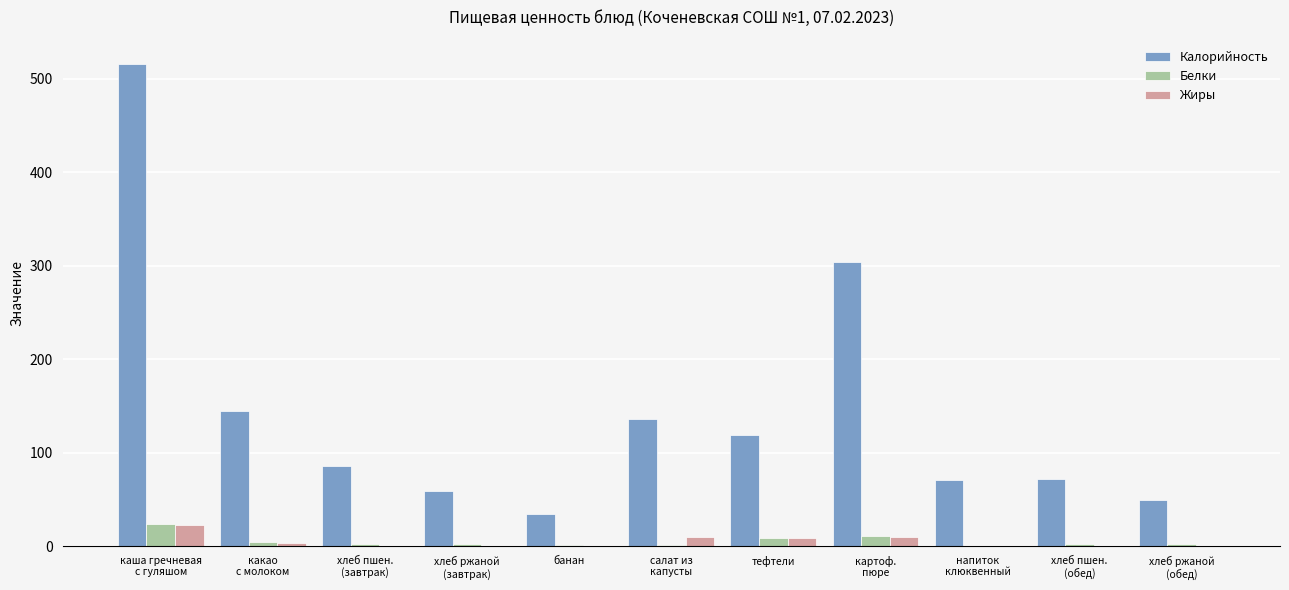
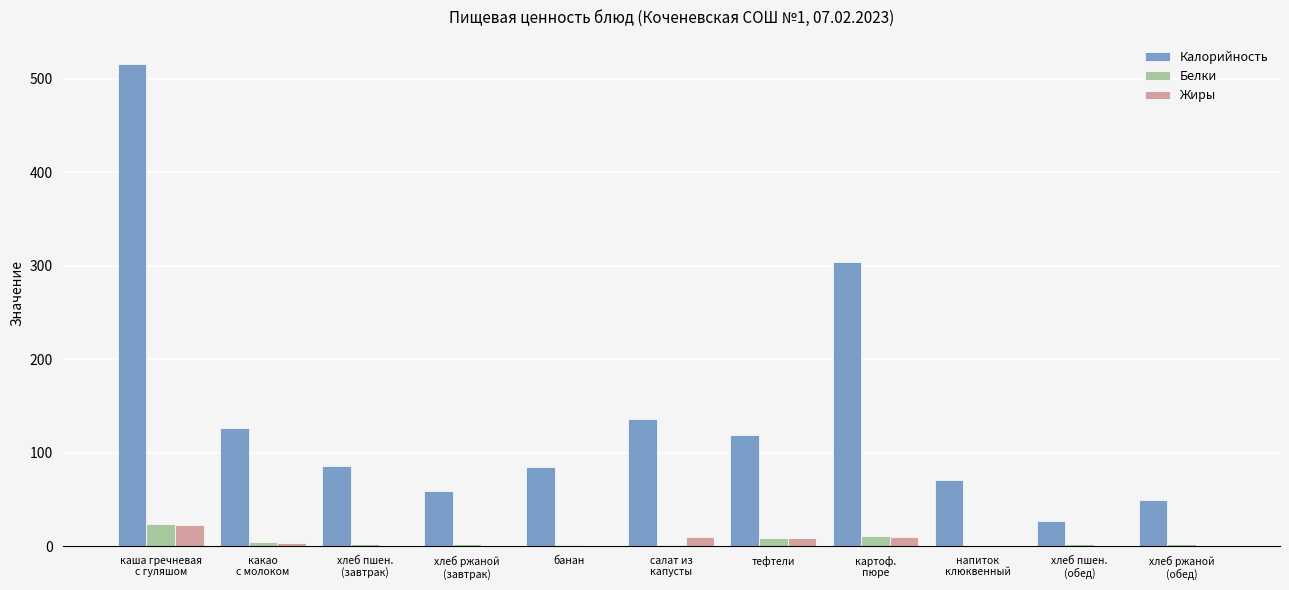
Калорийность, какао с молоком: 140 -> 130
Калорийность, банан: 30 -> 90
Калорийность, хлеб пшен. (обед): 70 -> 30
